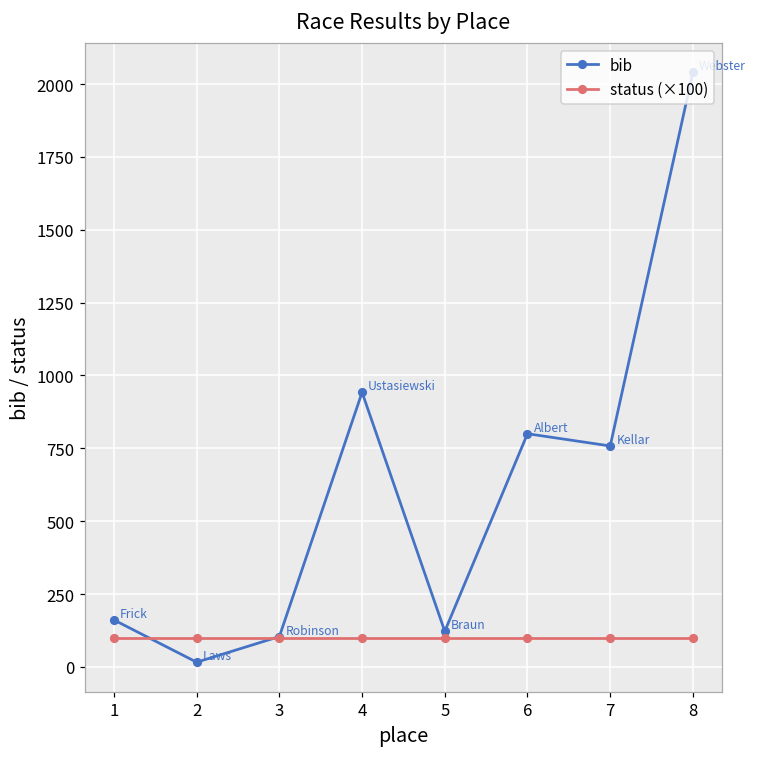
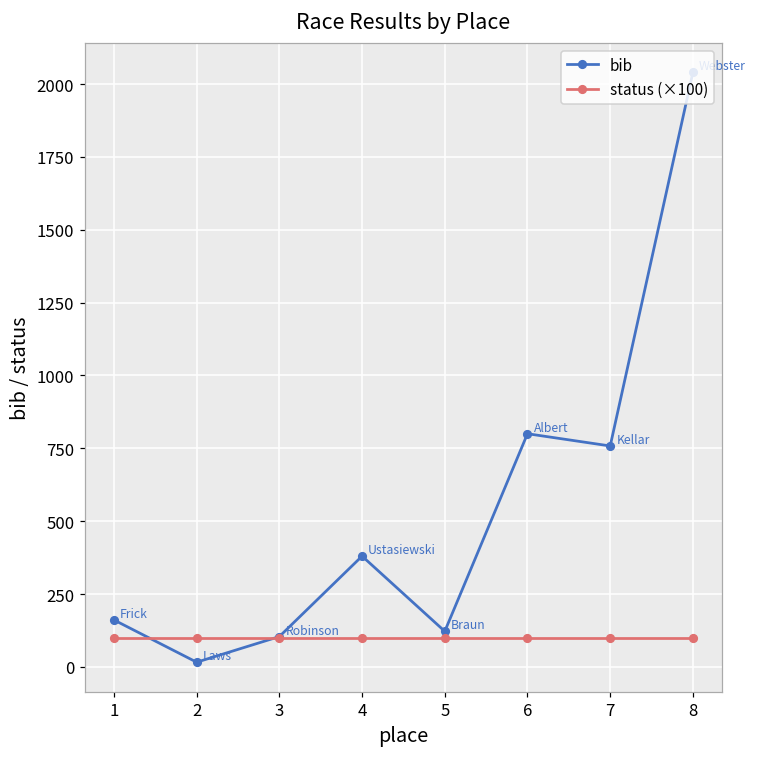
bib, 4: 940 -> 380
